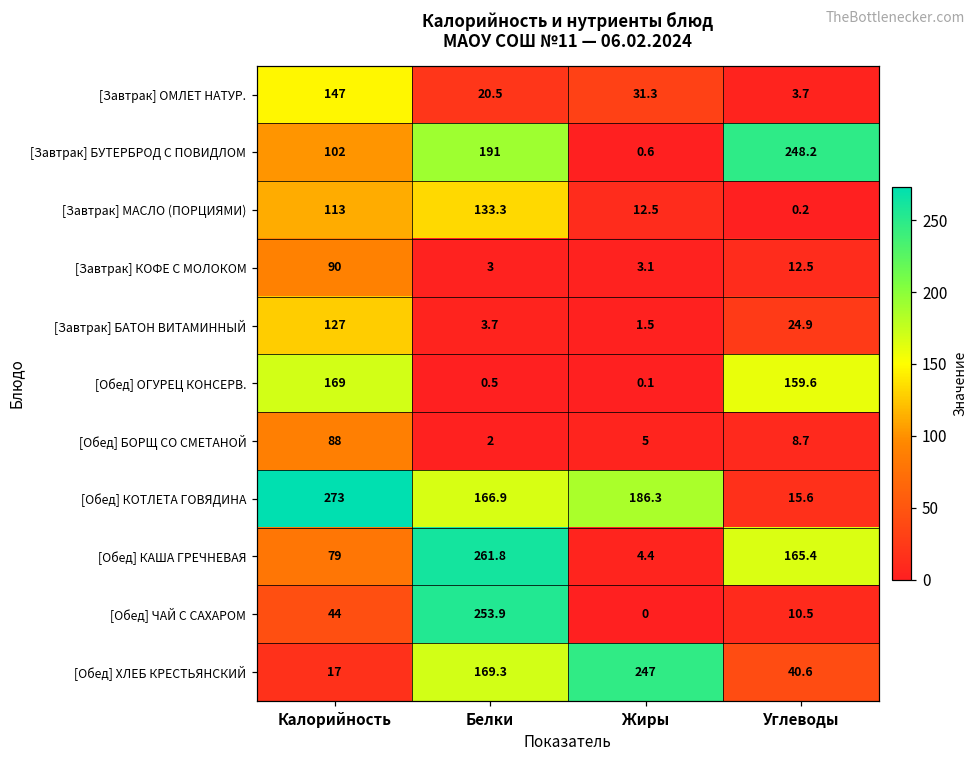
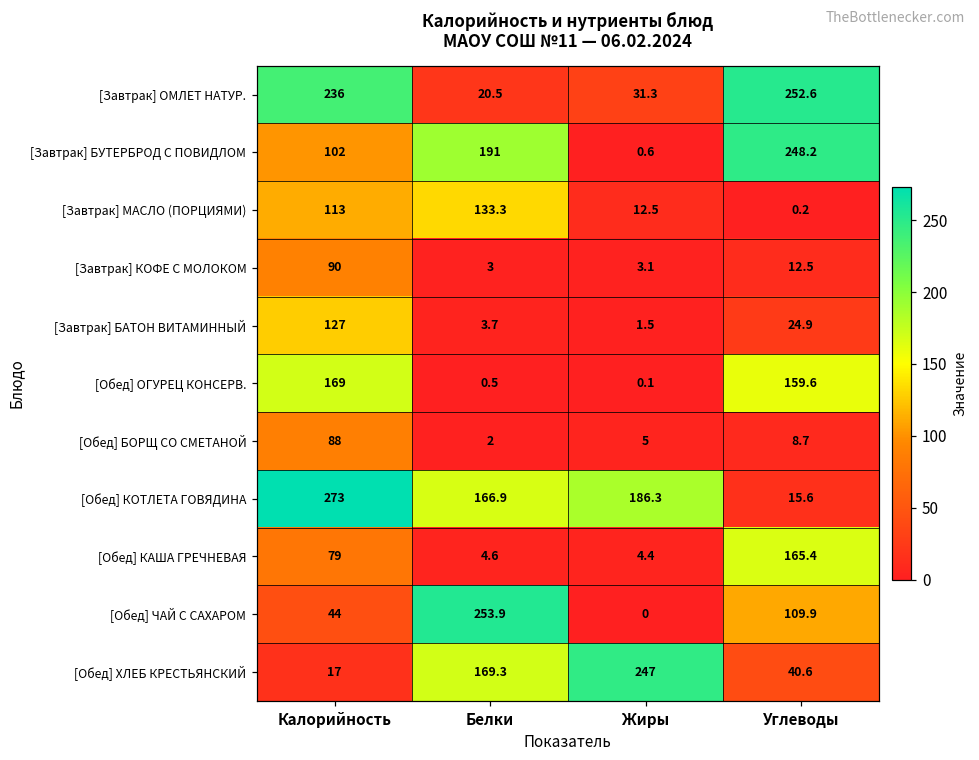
[Завтрак] ОМЛЕТ НАТУР., Калорийность: 147 -> 236
[Завтрак] ОМЛЕТ НАТУР., Углеводы: 3.7 -> 252.6
[Обед] КАША ГРЕЧНЕВАЯ, Белки: 261.8 -> 4.6
[Обед] ЧАЙ С САХАРОМ, Углеводы: 10.5 -> 109.9
